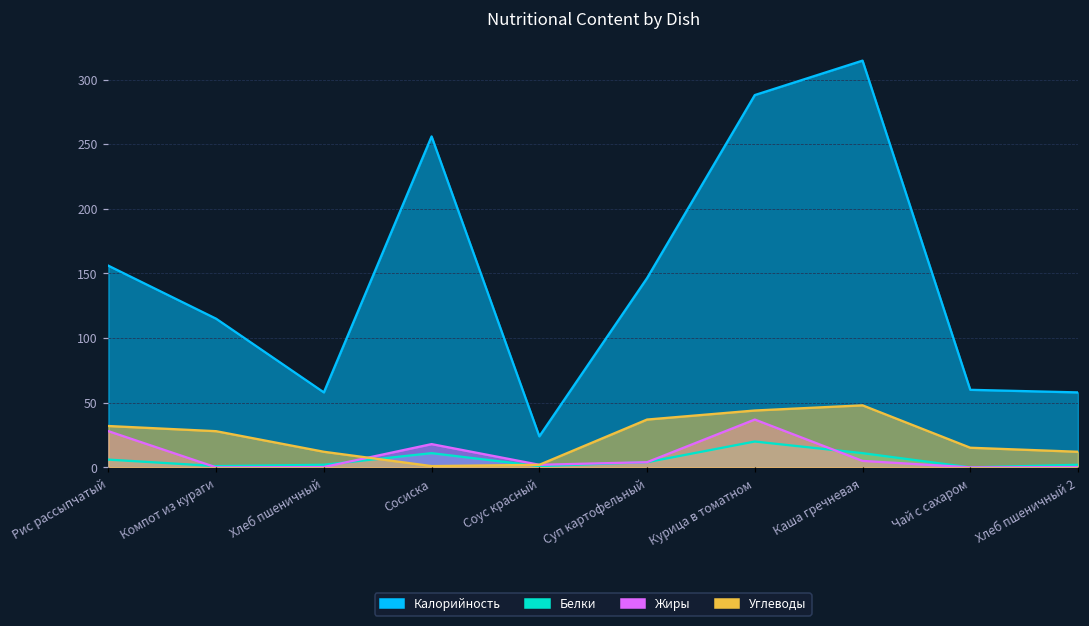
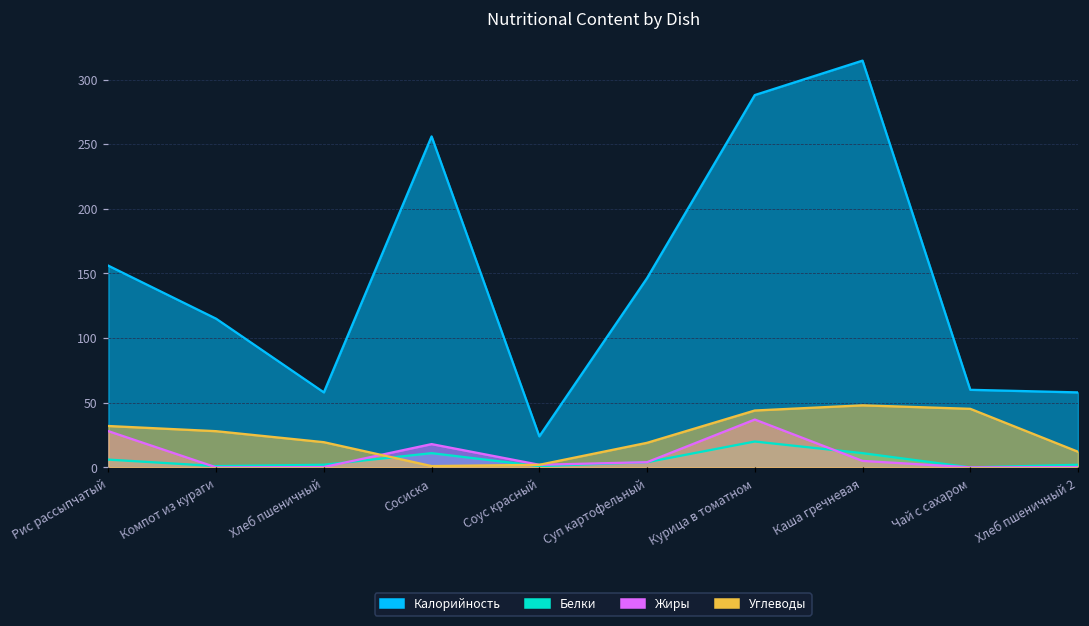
Углеводы, Хлеб пшеничный: 12 -> 19
Углеводы, Суп картофельный: 37 -> 19
Углеводы, Чай с сахаром: 15 -> 45
